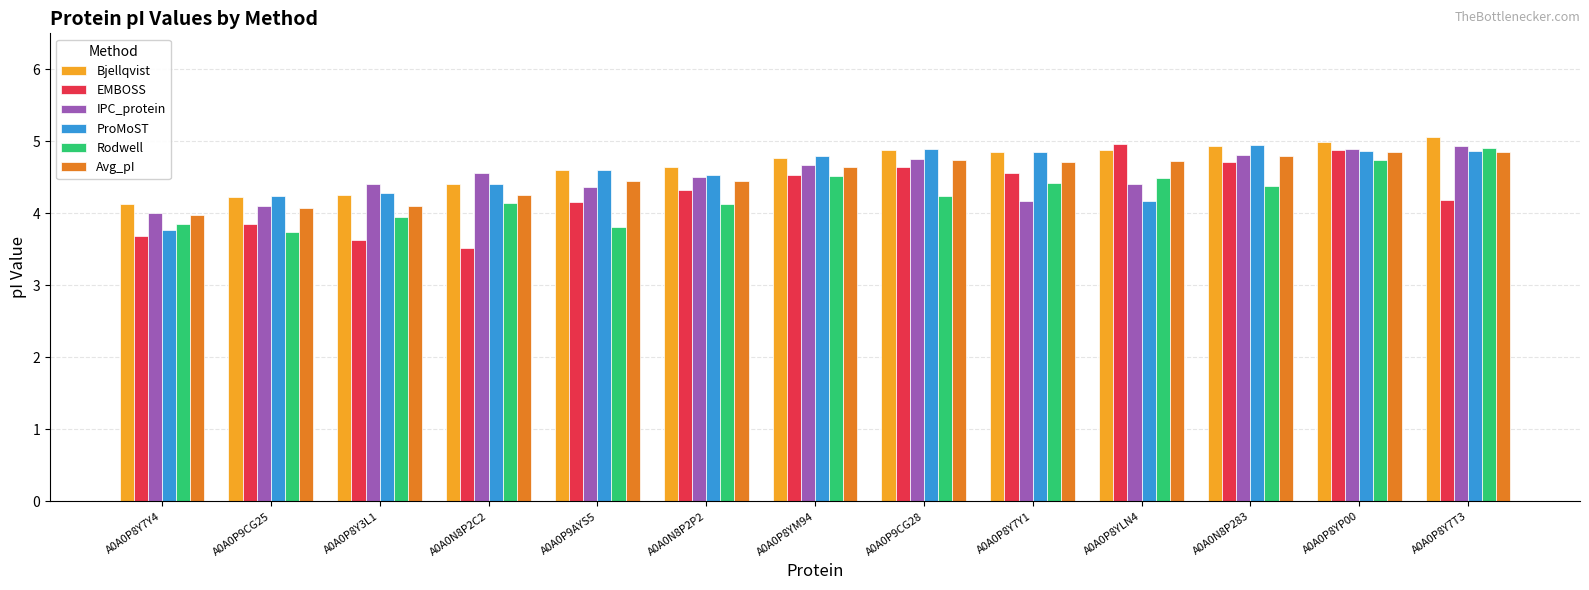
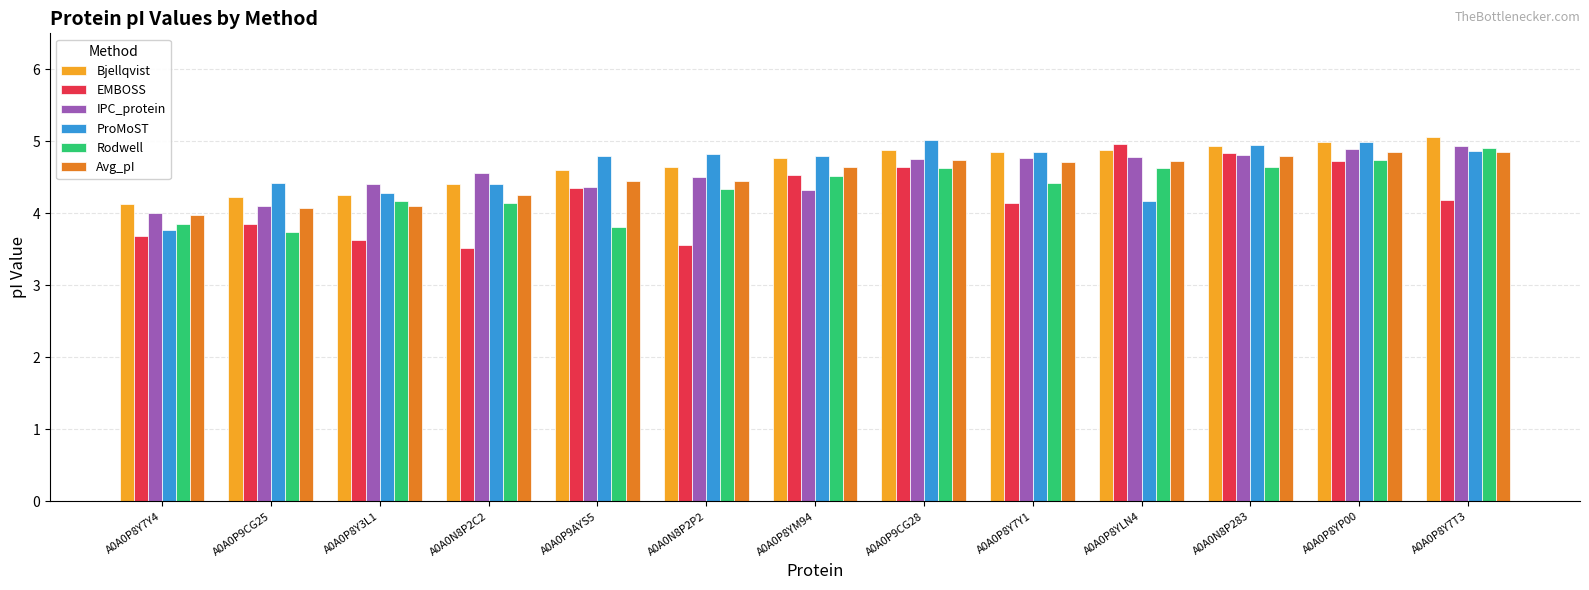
ProMoST, A0A0P9CG25: 4.2 -> 4.4
Rodwell, A0A0P8Y3L1: 3.9 -> 4.2
EMBOSS, A0A0P9AYS5: 4.2 -> 4.4
ProMoST, A0A0P9AYS5: 4.6 -> 4.8
EMBOSS, A0A0N8P2P2: 4.3 -> 3.6
ProMoST, A0A0N8P2P2: 4.5 -> 4.8
Rodwell, A0A0N8P2P2: 4.1 -> 4.3
IPC_protein, A0A0P8YM94: 4.7 -> 4.3
ProMoST, A0A0P9CG28: 4.9 -> 5.0
Rodwell, A0A0P9CG28: 4.2 -> 4.6
EMBOSS, A0A0P8Y7Y1: 4.6 -> 4.1
IPC_protein, A0A0P8Y7Y1: 4.2 -> 4.8
IPC_protein, A0A0P8YLN4: 4.4 -> 4.8
Rodwell, A0A0P8YLN4: 4.5 -> 4.6
EMBOSS, A0A0N8P283: 4.7 -> 4.8
Rodwell, A0A0N8P283: 4.4 -> 4.6
EMBOSS, A0A0P8YP00: 4.9 -> 4.7
ProMoST, A0A0P8YP00: 4.9 -> 5.0
